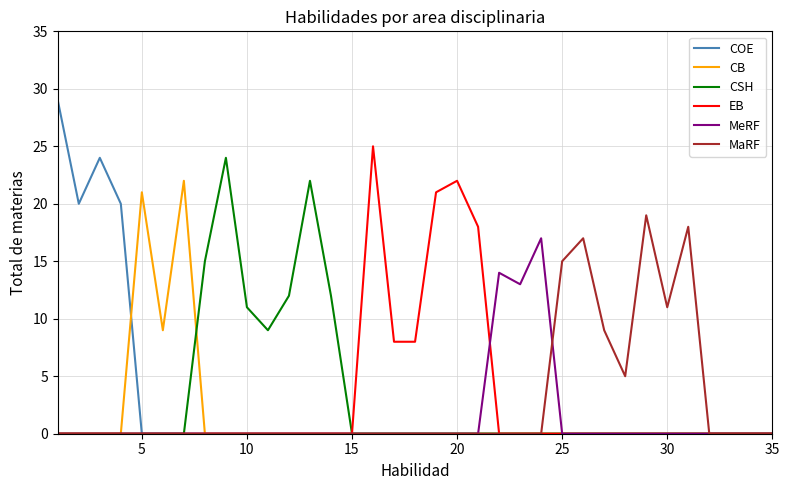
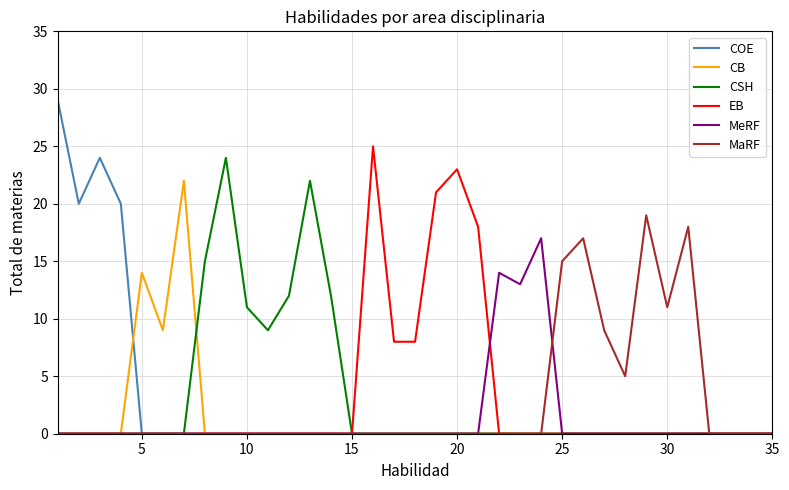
CB, 5: 21 -> 14
EB, 20: 22 -> 23
